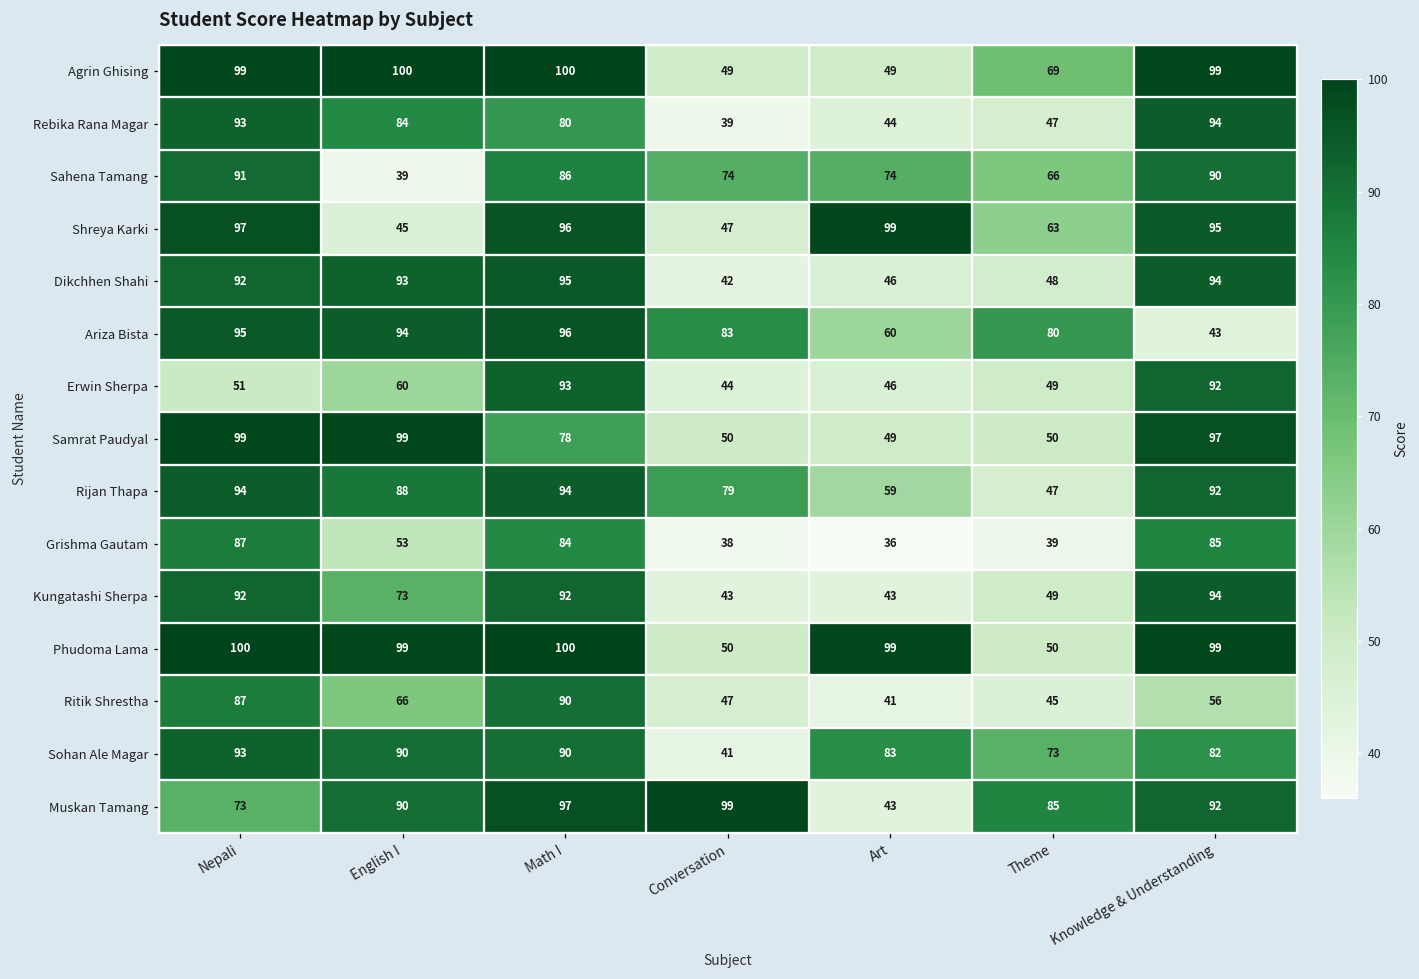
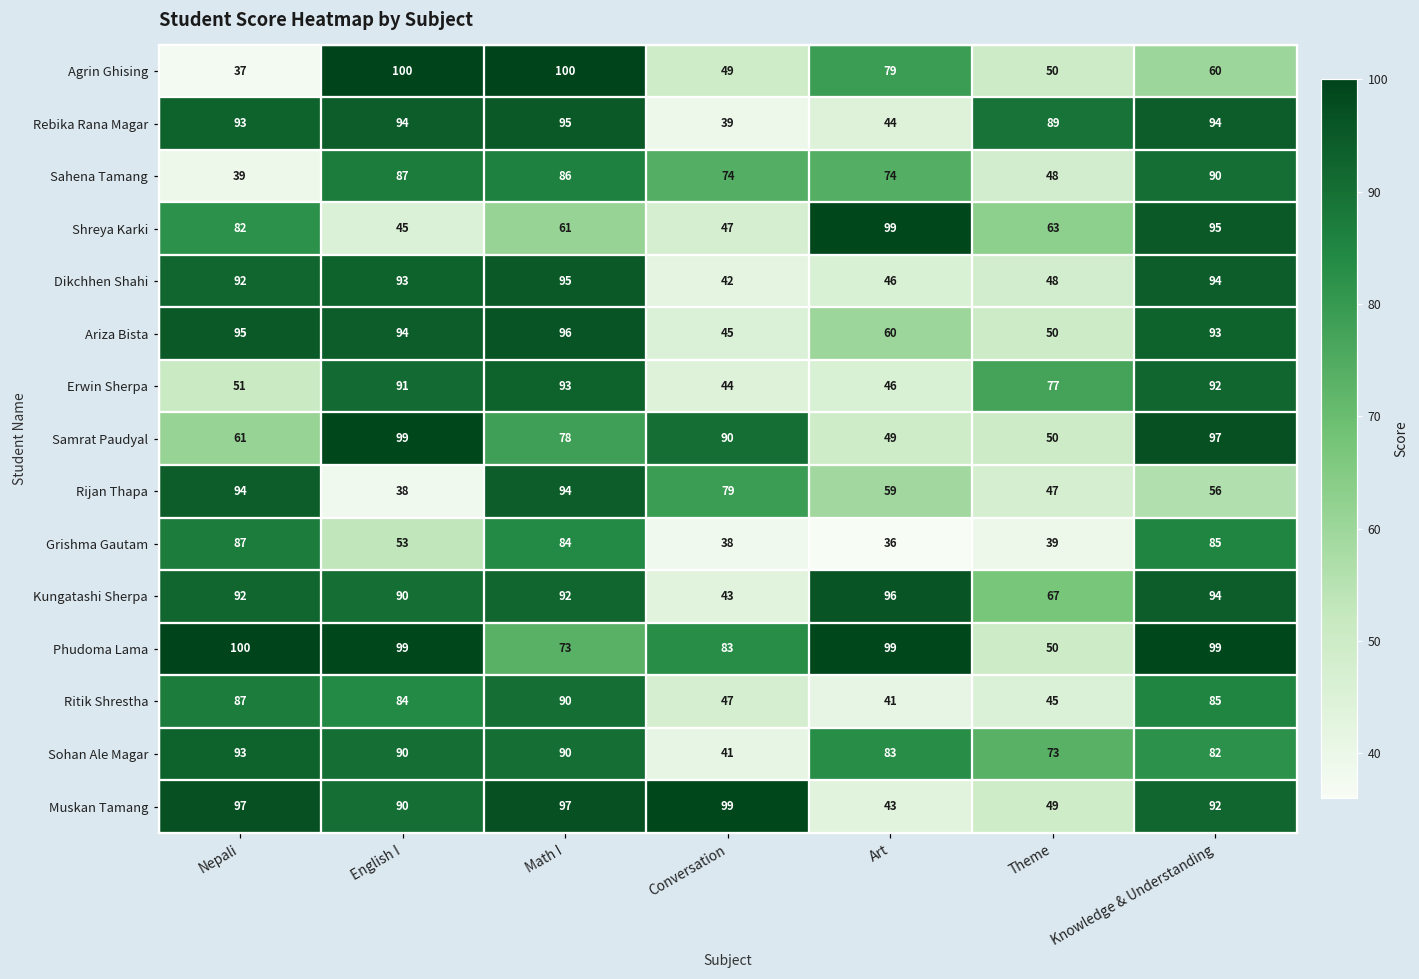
Agrin Ghising, Nepali: 99 -> 37
Agrin Ghising, Art: 49 -> 79
Agrin Ghising, Theme: 69 -> 50
Agrin Ghising, Knowledge & Understanding: 99 -> 60
Rebika Rana Magar, English I: 84 -> 94
Rebika Rana Magar, Math I: 80 -> 95
Rebika Rana Magar, Theme: 47 -> 89
Sahena Tamang, Nepali: 91 -> 39
Sahena Tamang, English I: 39 -> 87
Sahena Tamang, Theme: 66 -> 48
Shreya Karki, Nepali: 97 -> 82
Shreya Karki, Math I: 96 -> 61
Ariza Bista, Conversation: 83 -> 45
Ariza Bista, Theme: 80 -> 50
Ariza Bista, Knowledge & Understanding: 43 -> 93
Erwin Sherpa, English I: 60 -> 91
Erwin Sherpa, Theme: 49 -> 77
Samrat Paudyal, Nepali: 99 -> 61
Samrat Paudyal, Conversation: 50 -> 90
Rijan Thapa, English I: 88 -> 38
Rijan Thapa, Knowledge & Understanding: 92 -> 56
Kungatashi Sherpa, English I: 73 -> 90
Kungatashi Sherpa, Art: 43 -> 96
Kungatashi Sherpa, Theme: 49 -> 67
Phudoma Lama, Math I: 100 -> 73
Phudoma Lama, Conversation: 50 -> 83
Ritik Shrestha, English I: 66 -> 84
Ritik Shrestha, Knowledge & Understanding: 56 -> 85
Muskan Tamang, Nepali: 73 -> 97
Muskan Tamang, Theme: 85 -> 49
